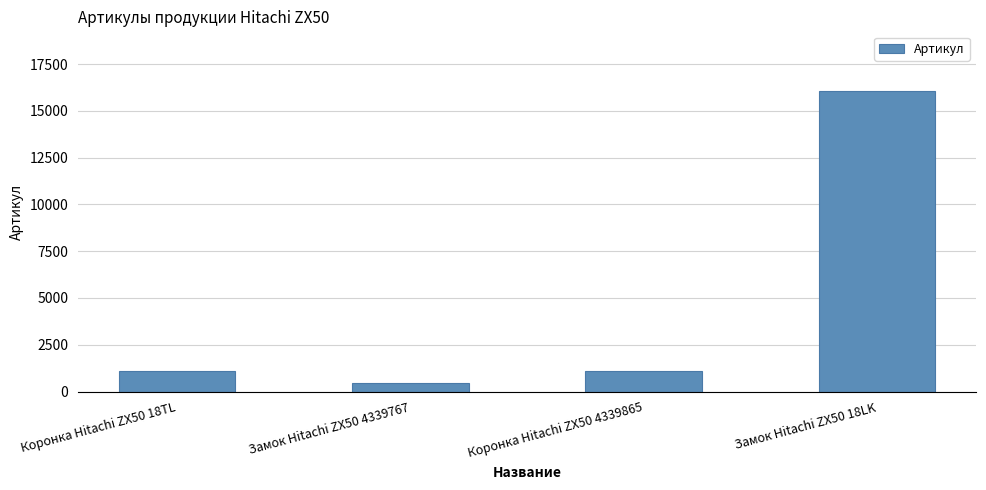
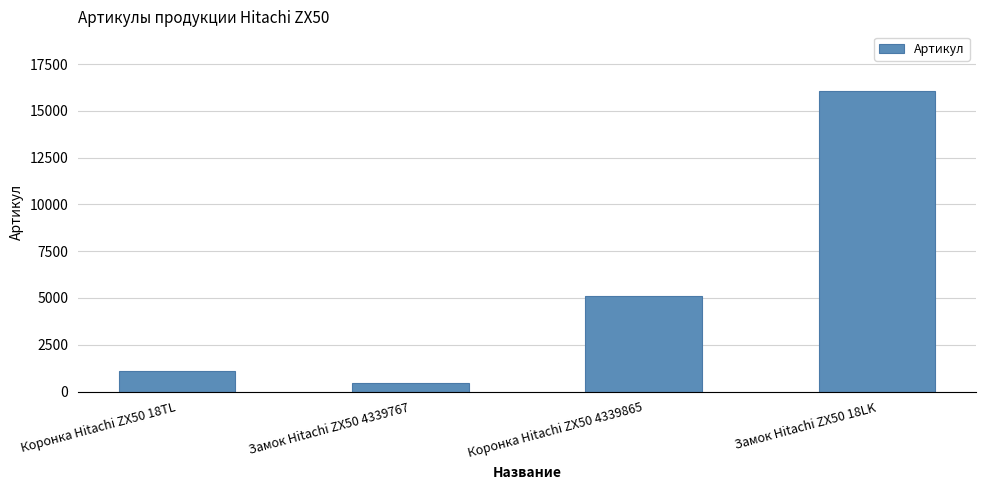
Коронка Hitachi ZX50 4339865: 1100 -> 5100
